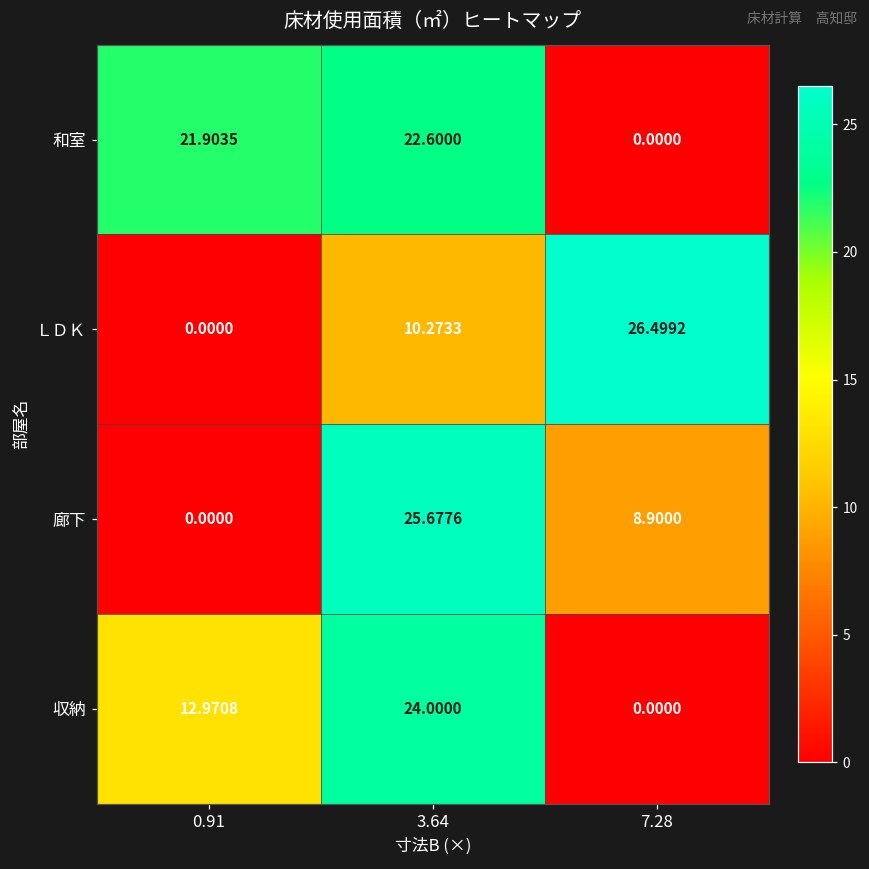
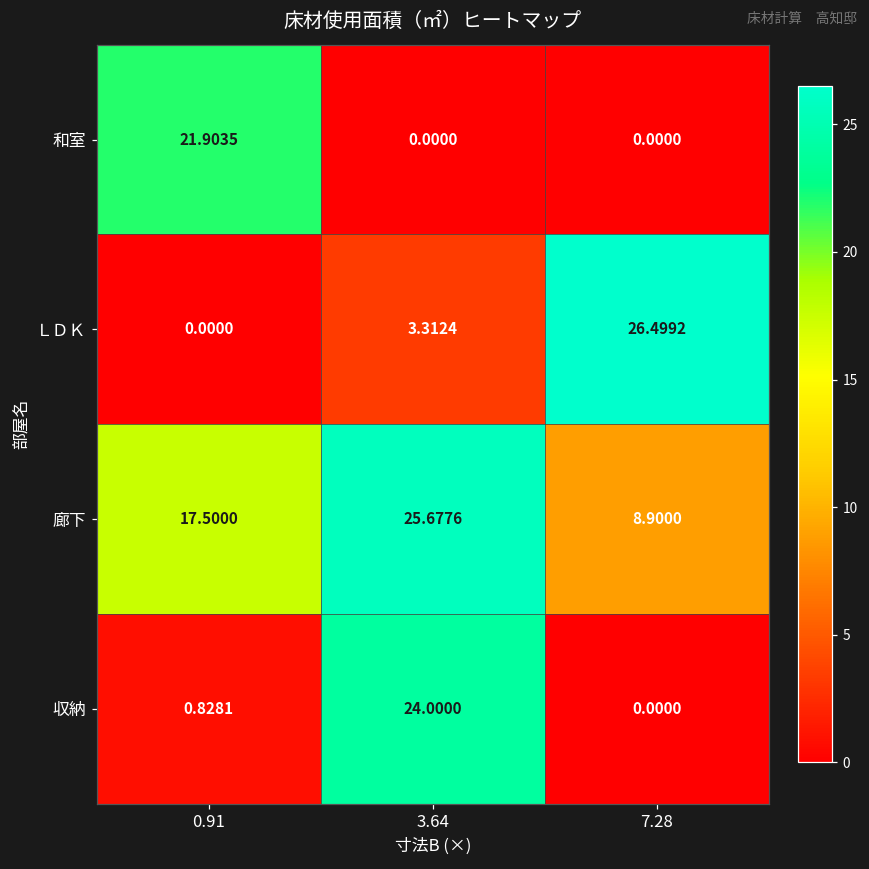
和室, 3.64: 22.6000 -> 0.0000
ＬＤＫ, 3.64: 10.2733 -> 3.3124
廊下, 0.91: 0.0000 -> 17.5000
収納, 0.91: 12.9708 -> 0.8281
